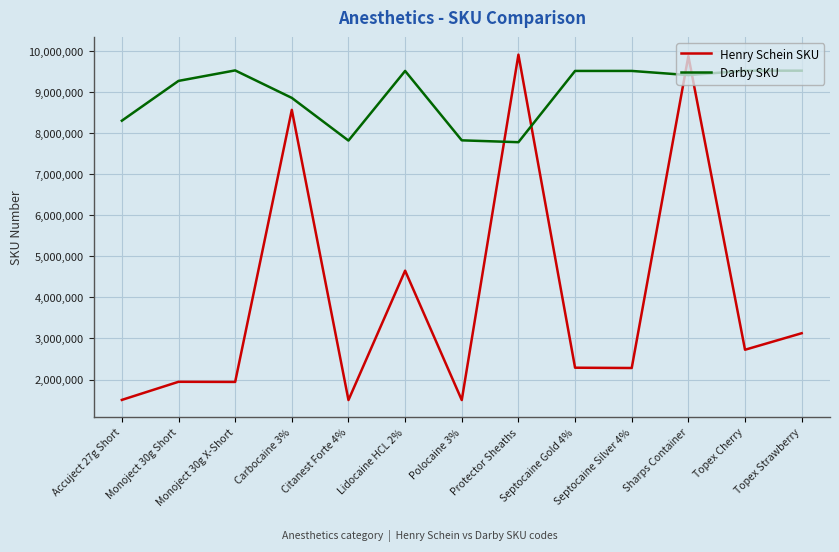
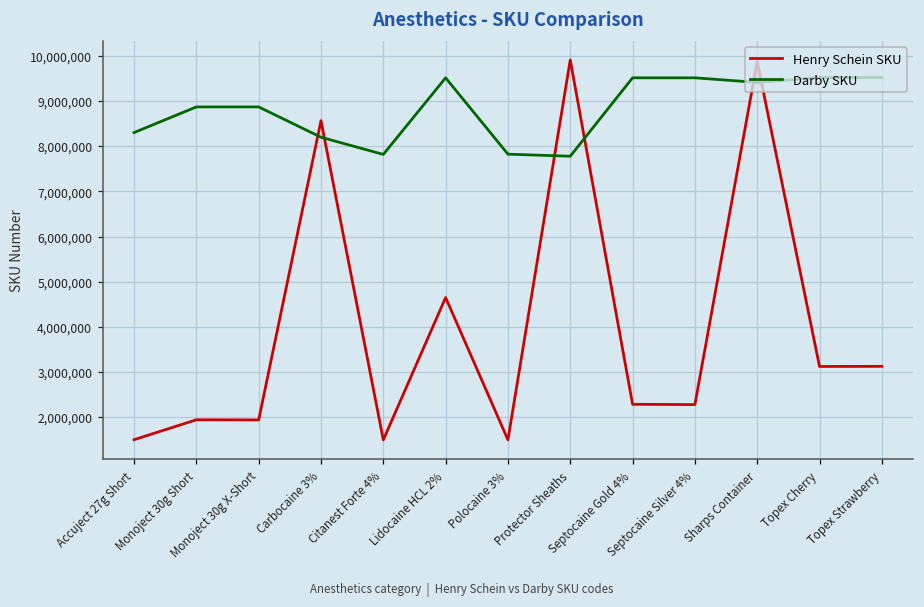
Darby SKU, Monoject 30g Short: 9,300,000 -> 8,900,000
Darby SKU, Monoject 30g X-Short: 9,500,000 -> 8,900,000
Darby SKU, Carbocaine 3%: 8,900,000 -> 8,200,000
Henry Schein SKU, Topex Cherry: 2,700,000 -> 3,100,000
